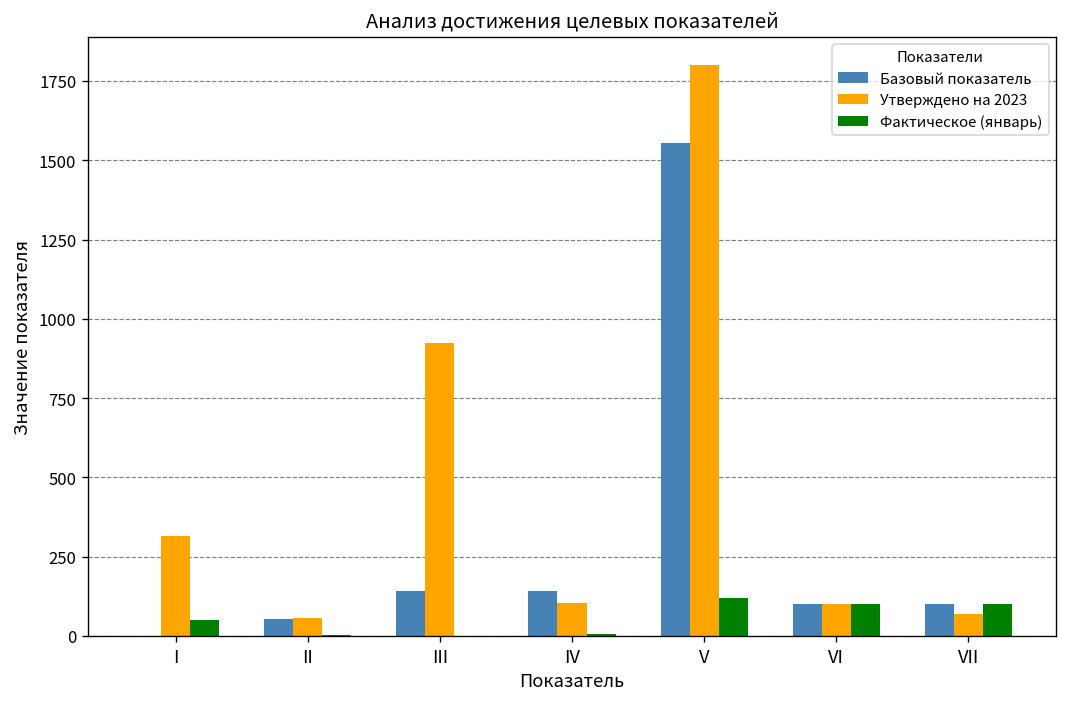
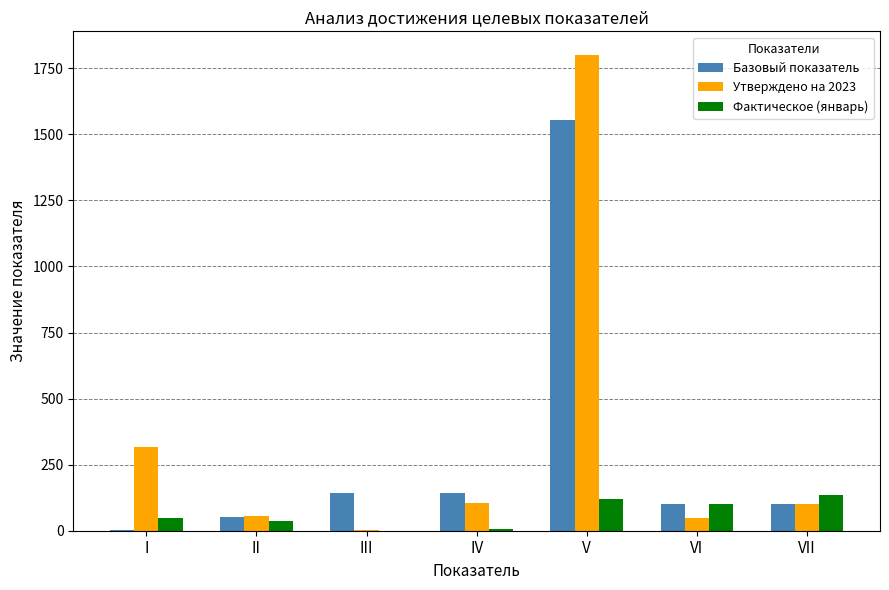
Фактическое (январь), II: 0 -> 40
Утверждено на 2023, III: 920 -> 0
Утверждено на 2023, VI: 100 -> 50
Утверждено на 2023, VII: 70 -> 100
Фактическое (январь), VII: 100 -> 140
